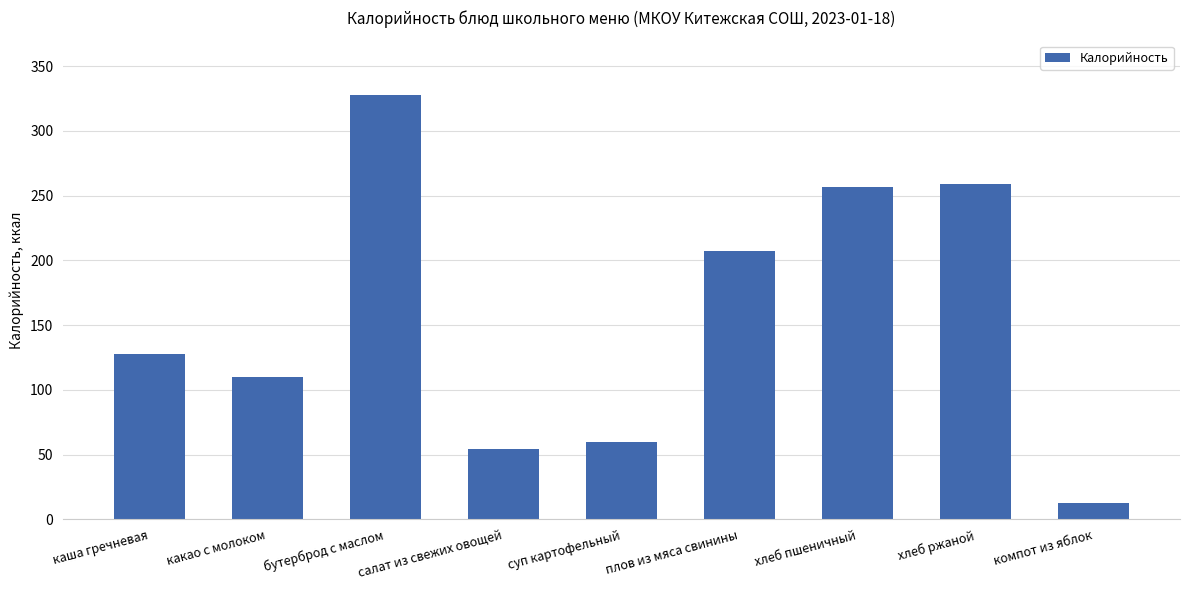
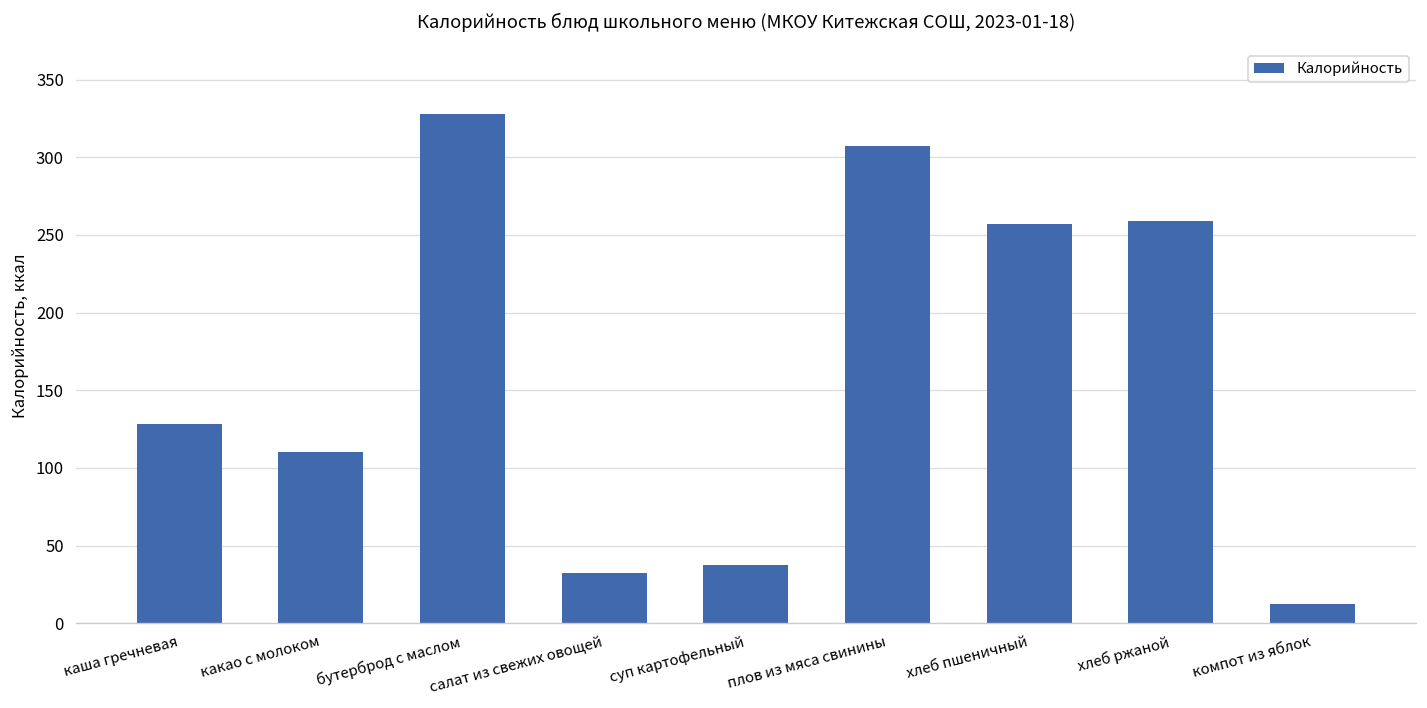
салат из свежих овощей: 55 -> 32
суп картофельный: 60 -> 38
плов из мяса свинины: 208 -> 307
